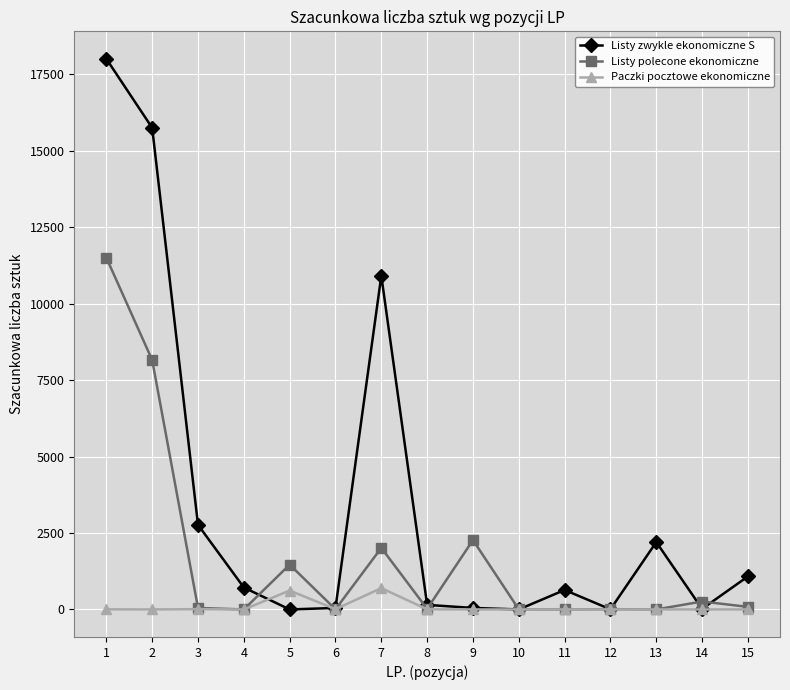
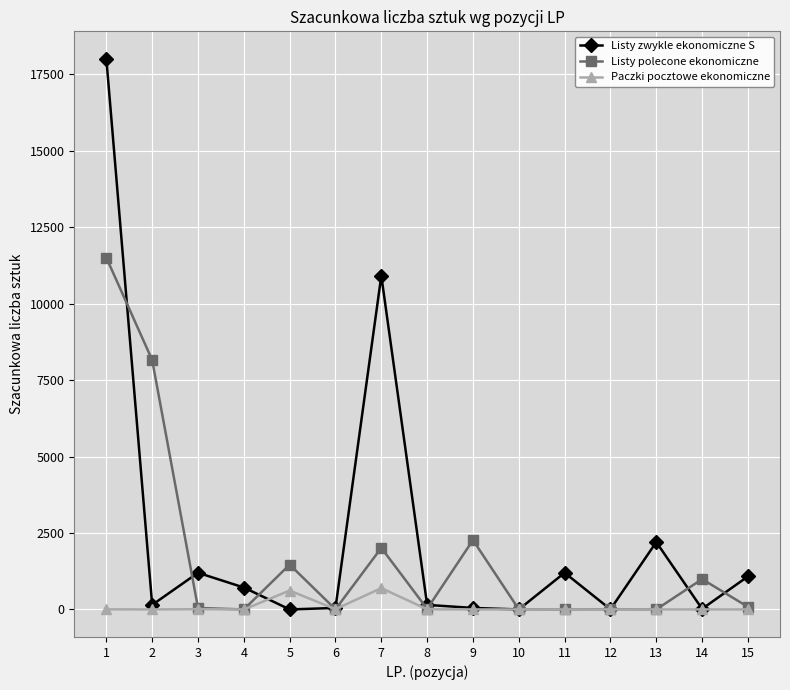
Listy zwykle ekonomiczne S, 2: 15700 -> 200
Listy zwykle ekonomiczne S, 3: 2800 -> 1200
Listy zwykle ekonomiczne S, 11: 600 -> 1200
Listy polecone ekonomiczne, 14: 300 -> 1000
